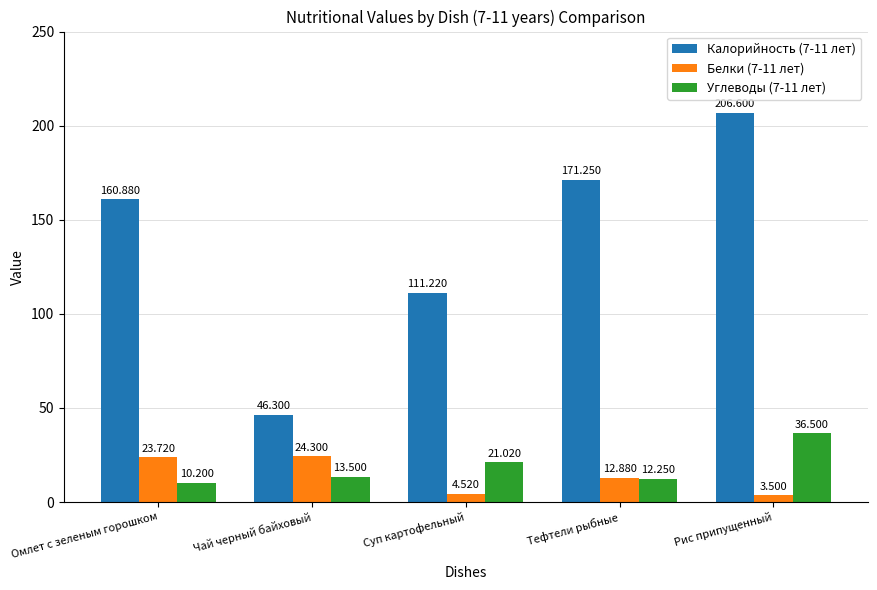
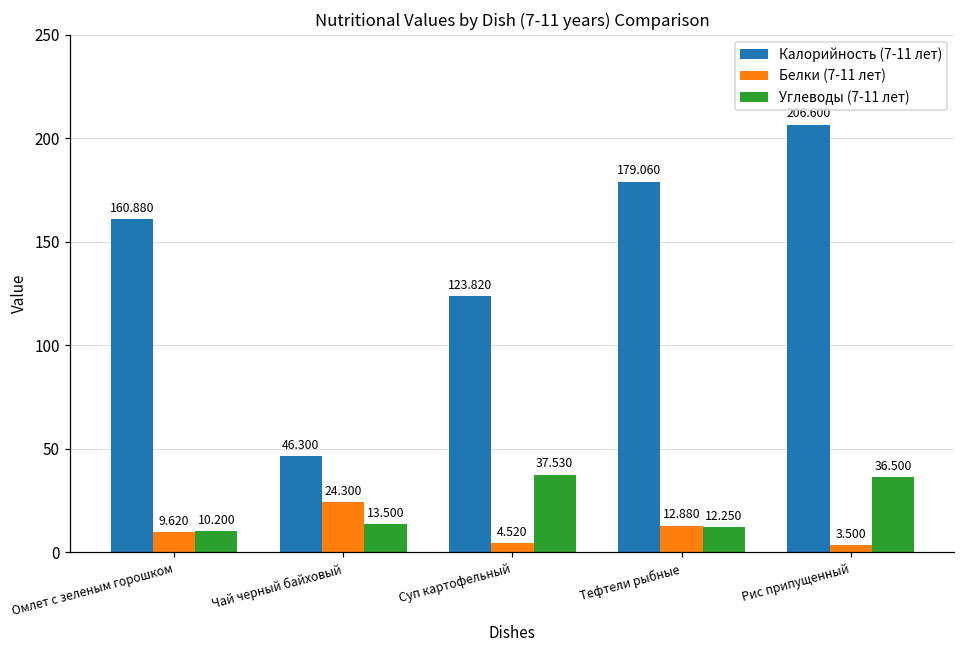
Белки (7-11 лет), Омлет с зеленым горошком: 23.720 -> 9.620
Калорийность (7-11 лет), Суп картофельный: 111.220 -> 123.820
Углеводы (7-11 лет), Суп картофельный: 21.020 -> 37.530
Калорийность (7-11 лет), Тефтели рыбные: 171.250 -> 179.060
